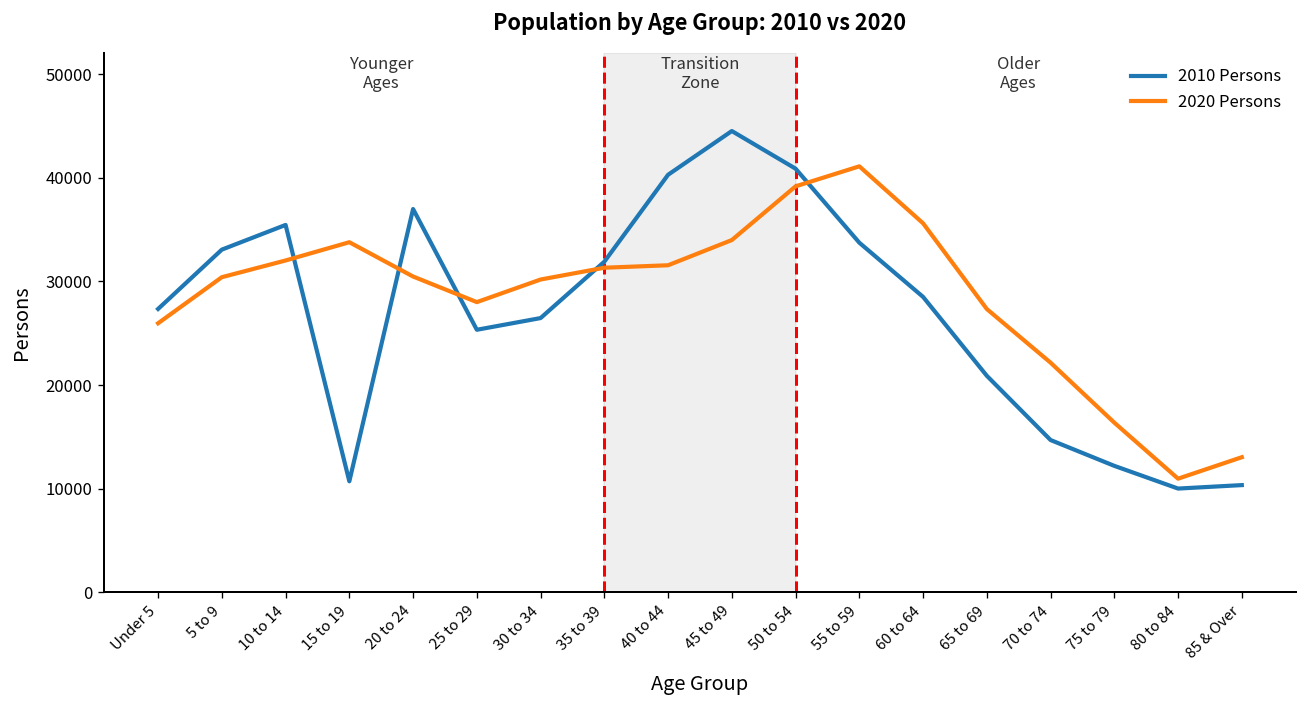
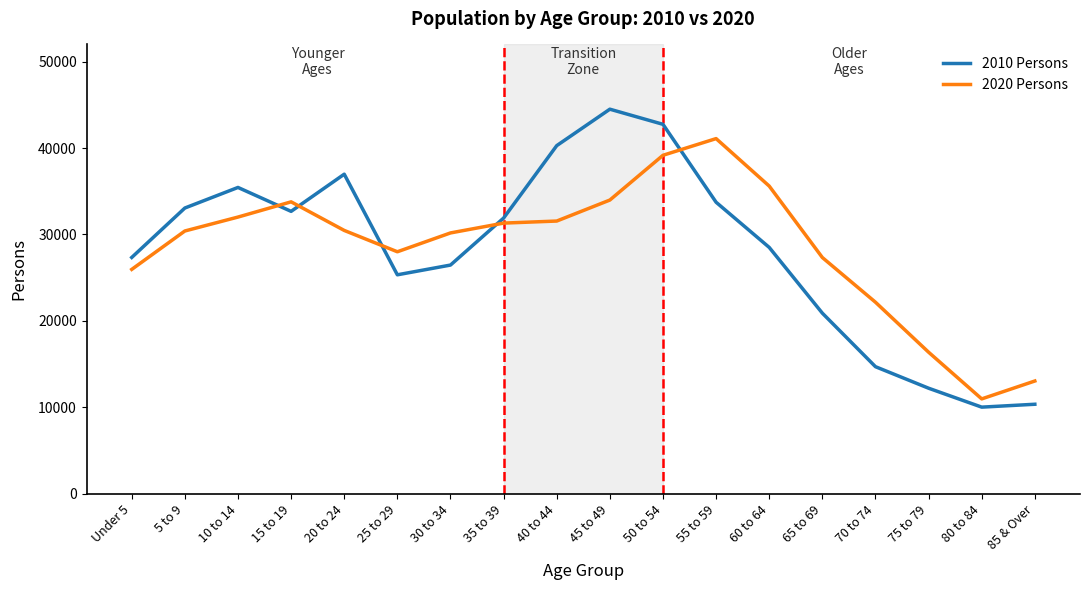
2010 Persons, 15 to 19: 11000 -> 33000
2010 Persons, 50 to 54: 41000 -> 43000
